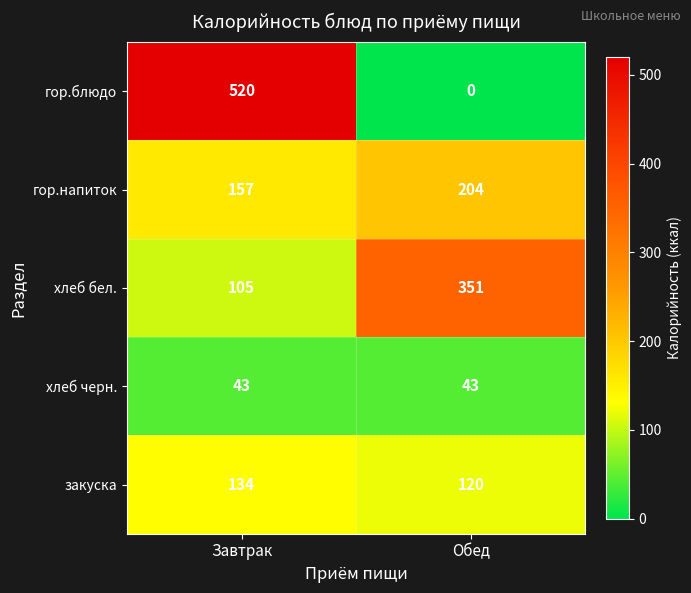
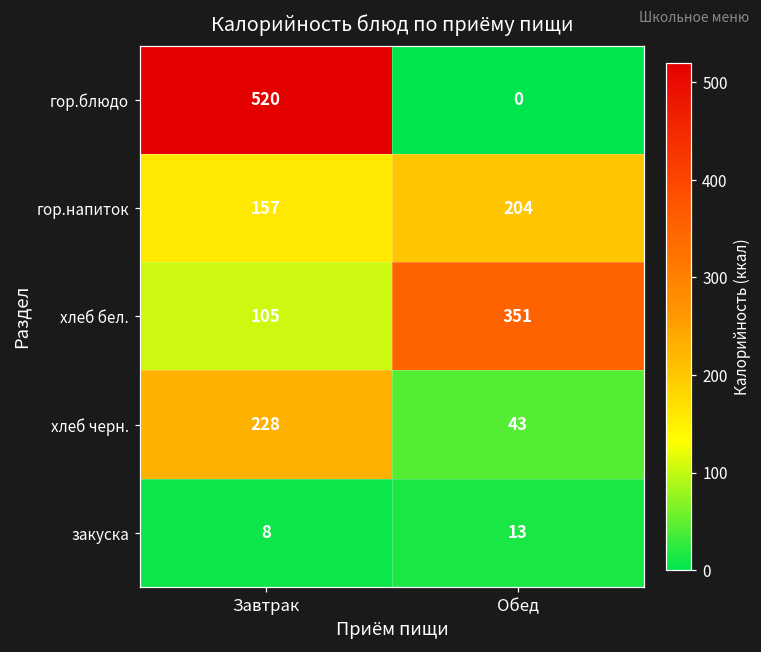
хлеб черн., Завтрак: 43 -> 228
закуска, Завтрак: 134 -> 8
закуска, Обед: 120 -> 13
